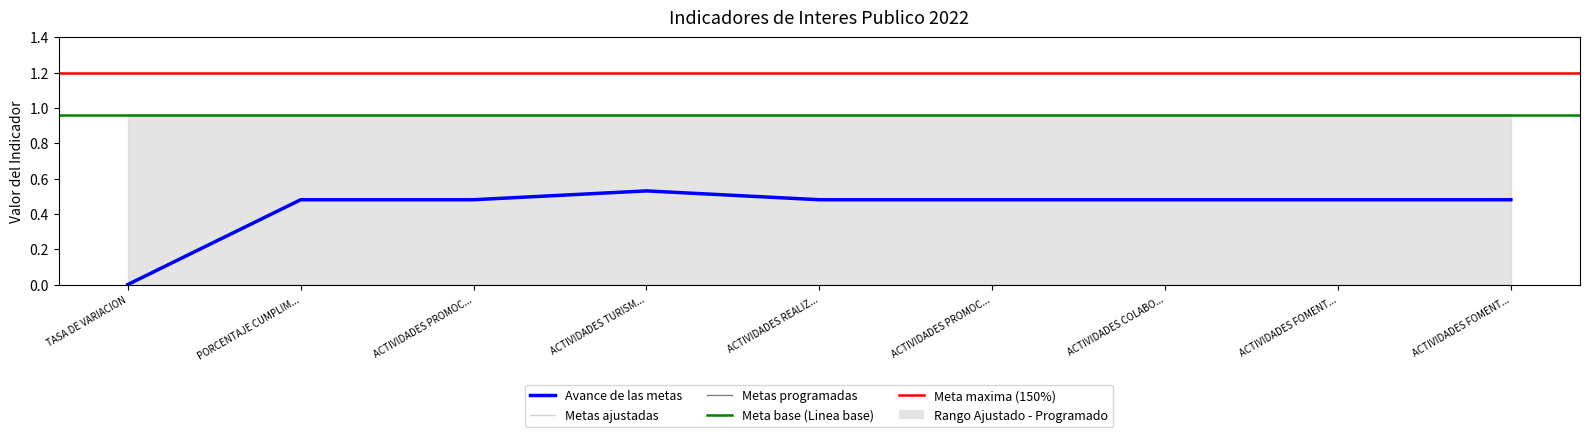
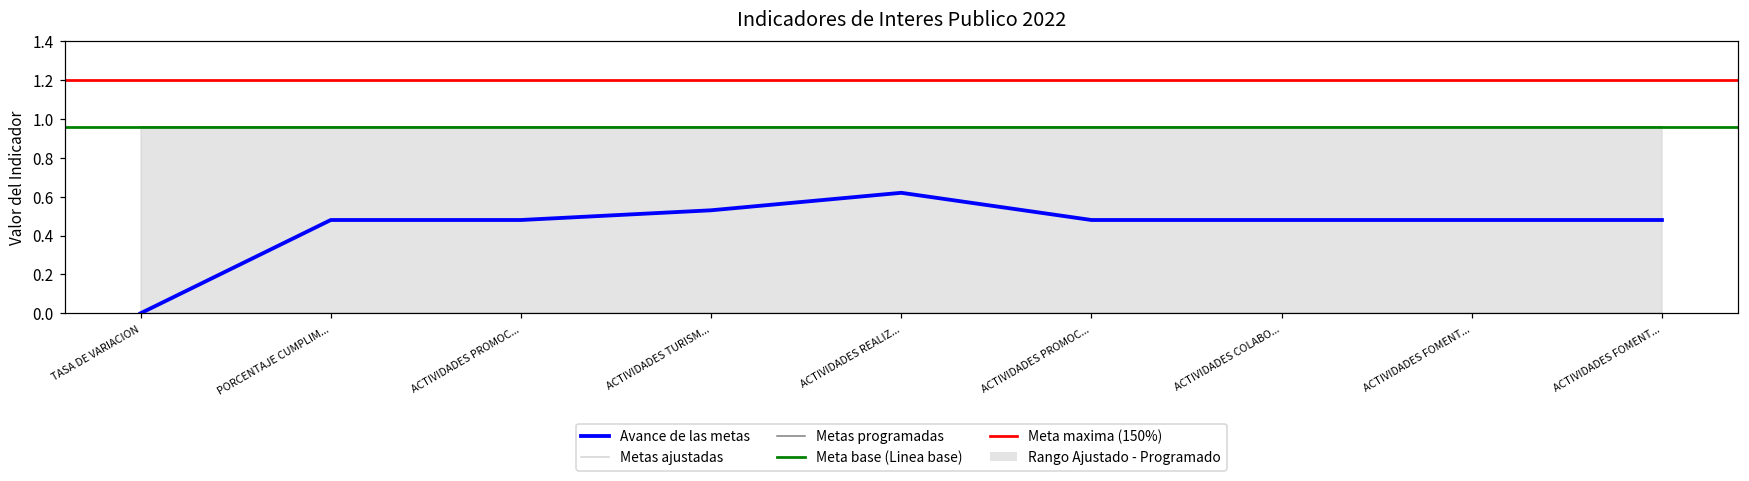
Avance de las metas, ACTIVIDADES REALIZ...: 0.48 -> 0.62
